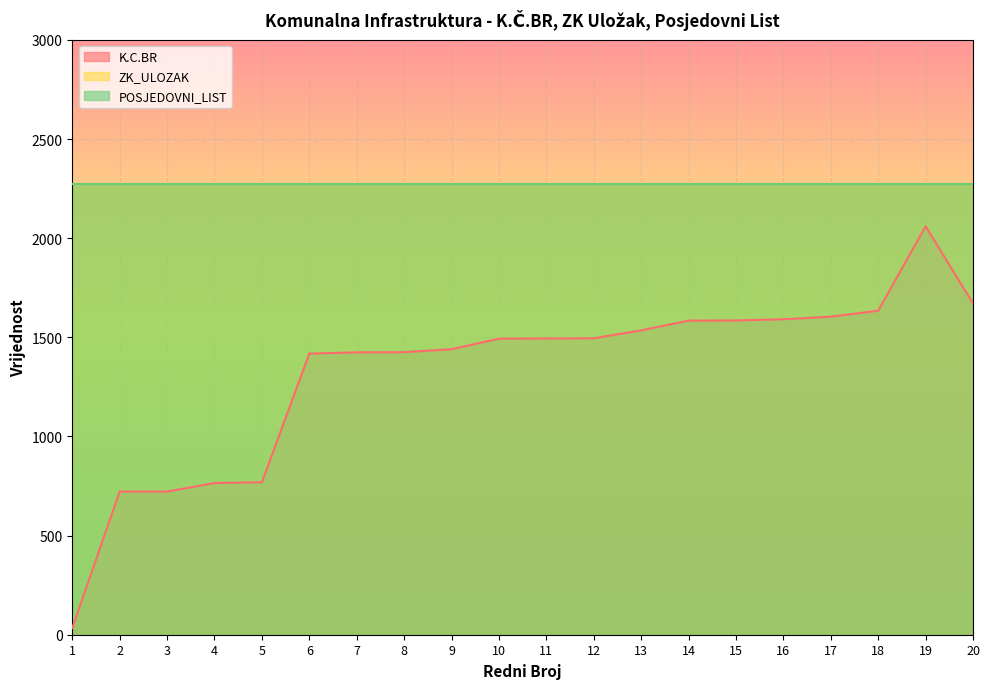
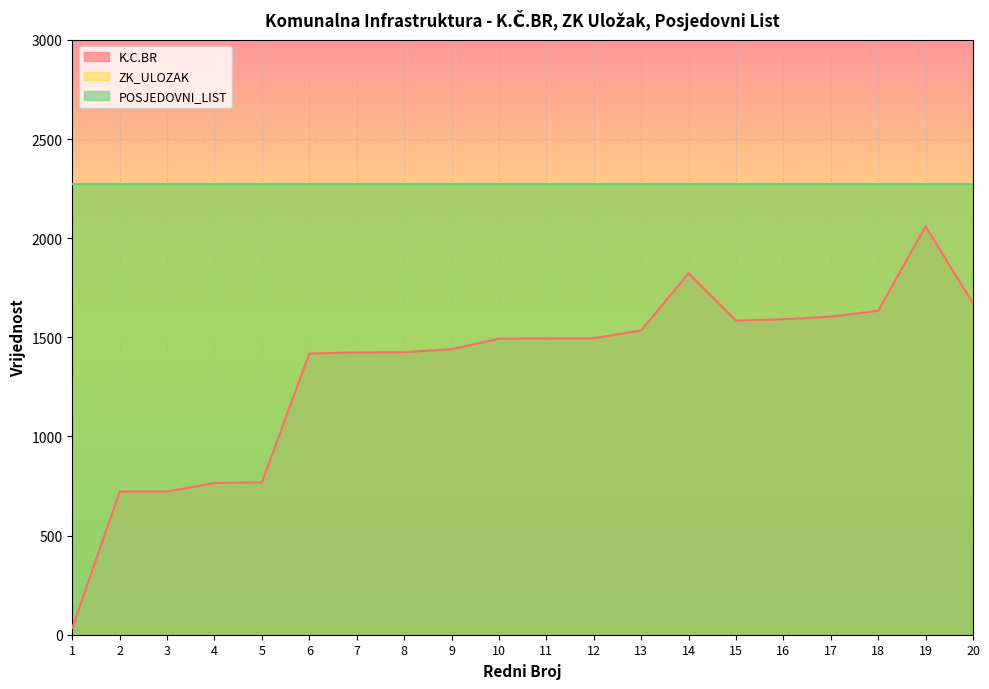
K.C.BR, 14: 1580 -> 1820
